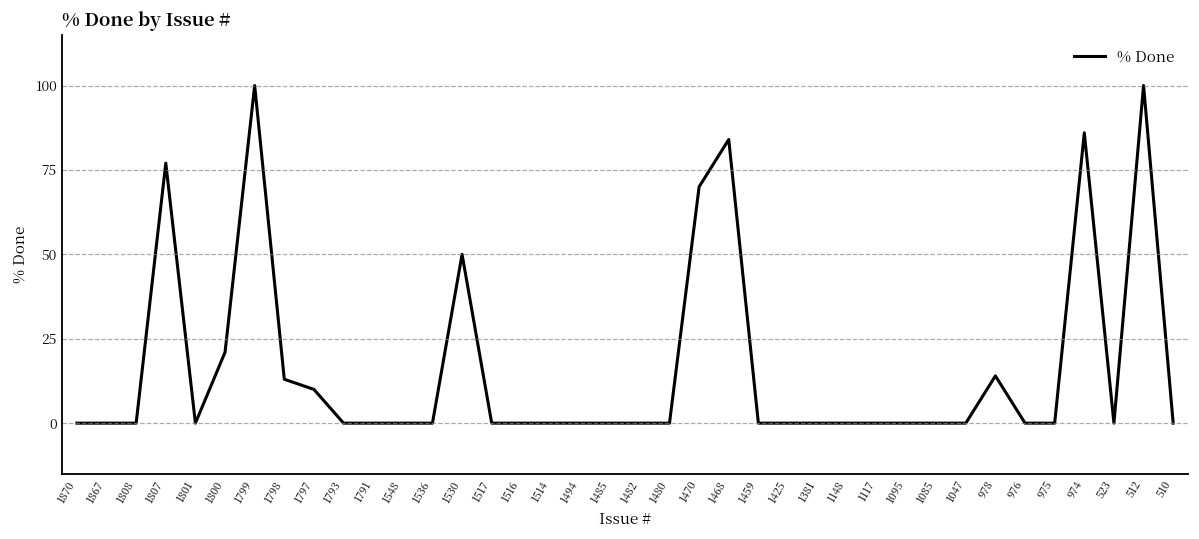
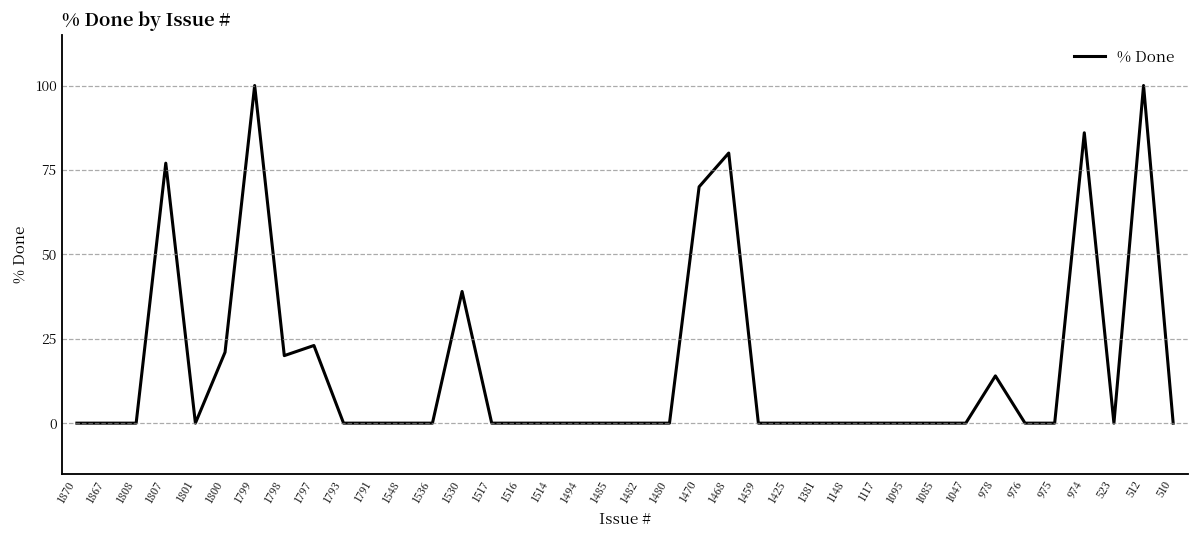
1798: 13 -> 20
1797: 10 -> 23
1530: 50 -> 39
1468: 84 -> 80
